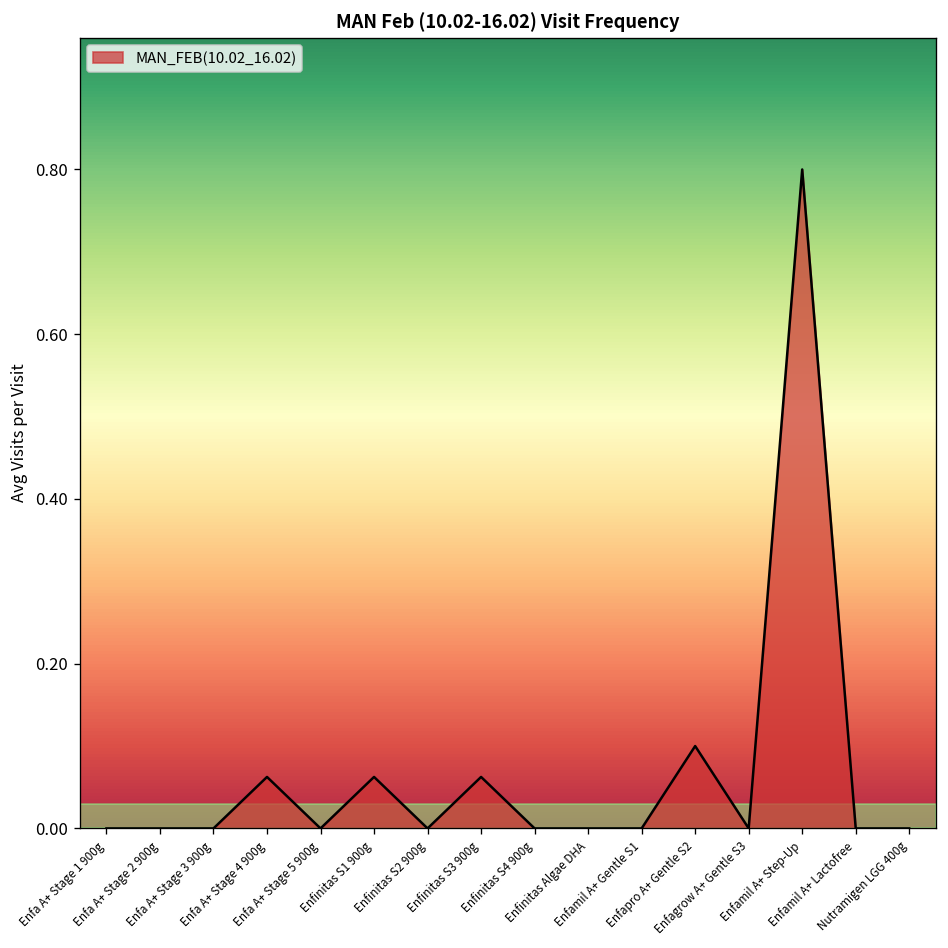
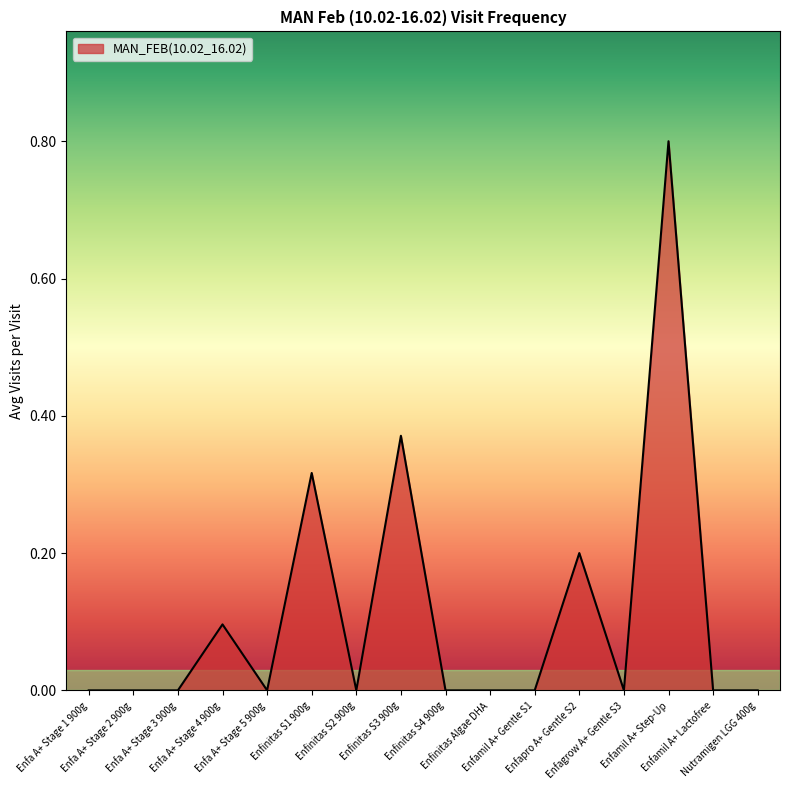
Enfa A+ Stage 4 900g: 0.06 -> 0.10
Enfinitas S1 900g: 0.06 -> 0.32
Enfinitas S3 900g: 0.06 -> 0.37
Enfapro A+ Gentle S2: 0.1 -> 0.2
